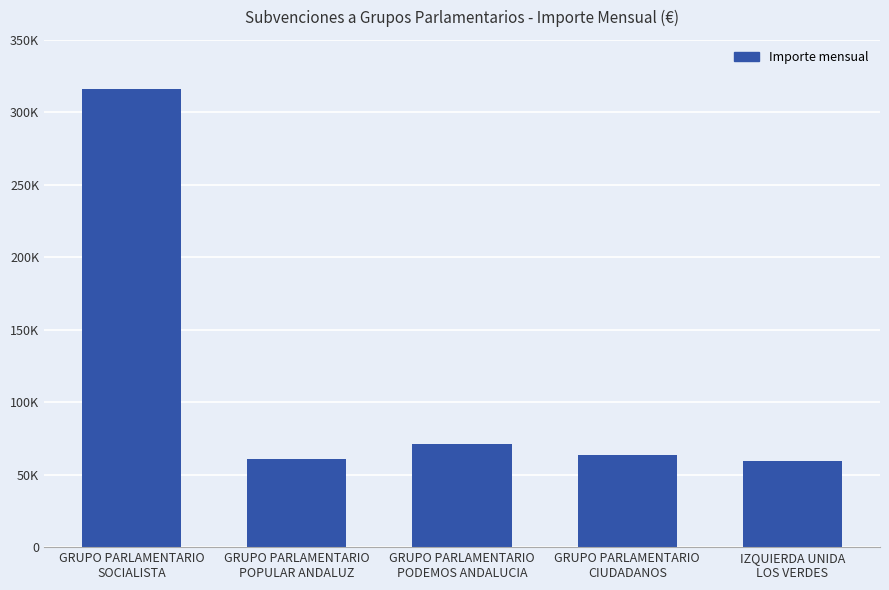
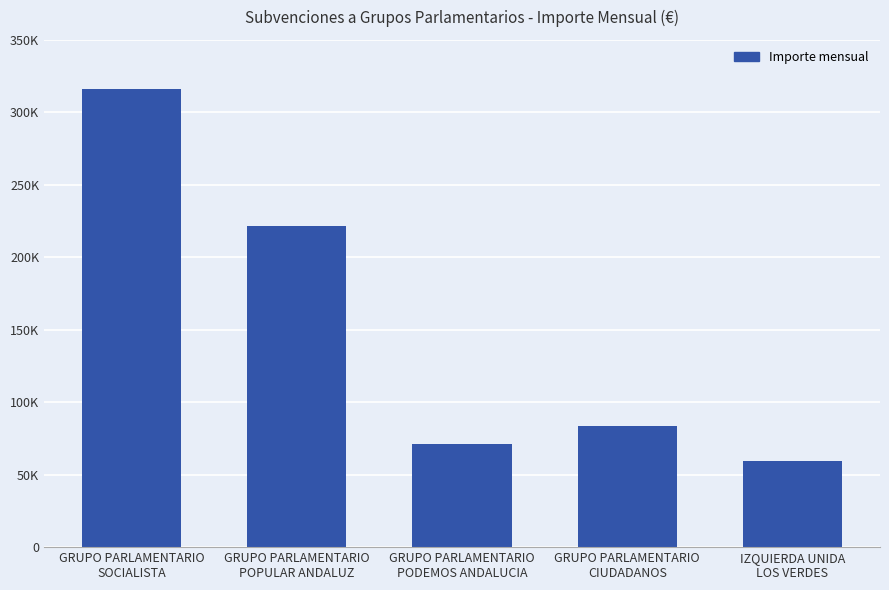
GRUPO PARLAMENTARIO POPULAR ANDALUZ: 61000 -> 222000
GRUPO PARLAMENTARIO CIUDADANOS: 63000 -> 83000
